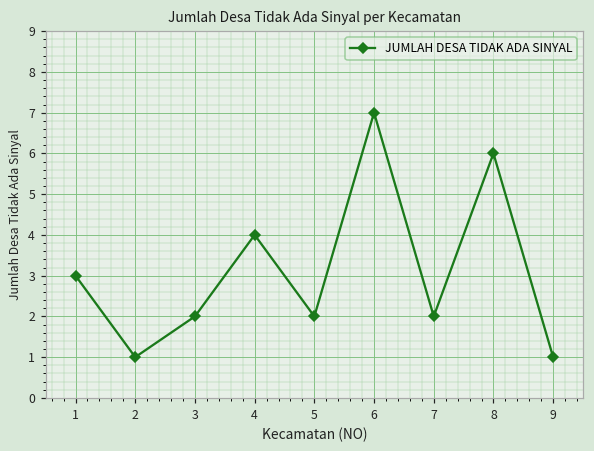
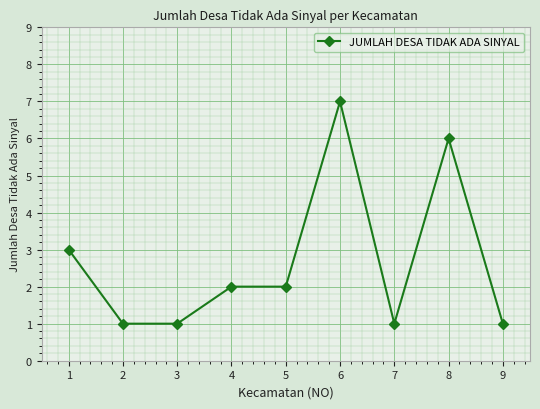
3: 2 -> 1
4: 4 -> 2
7: 2 -> 1
